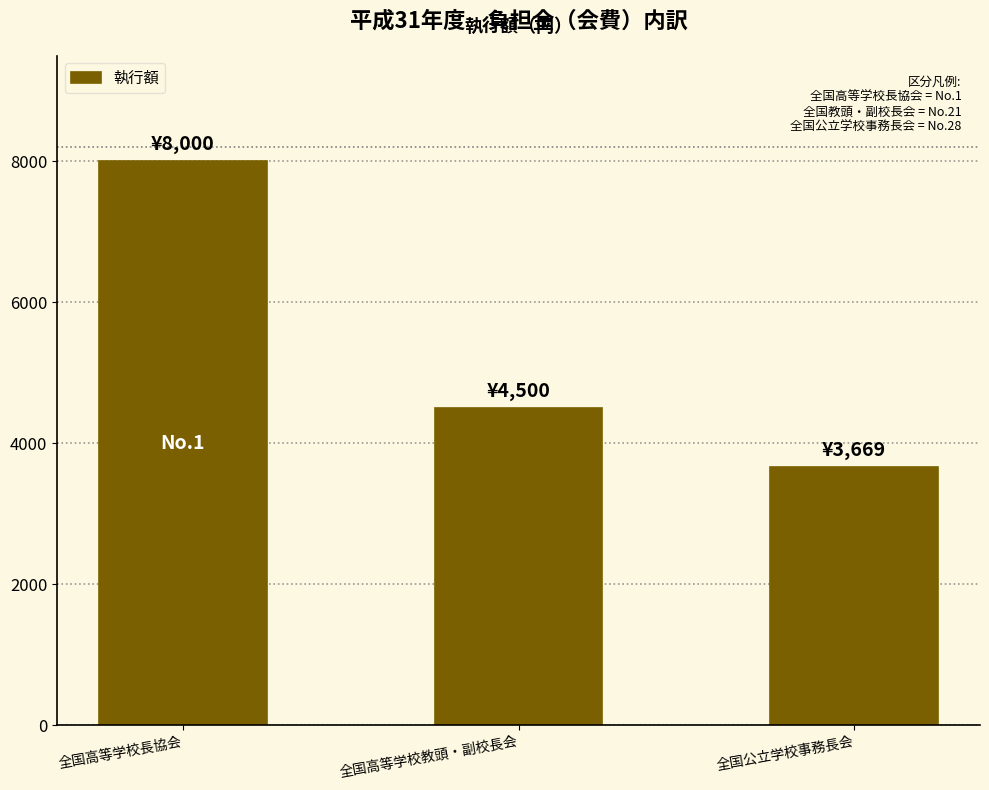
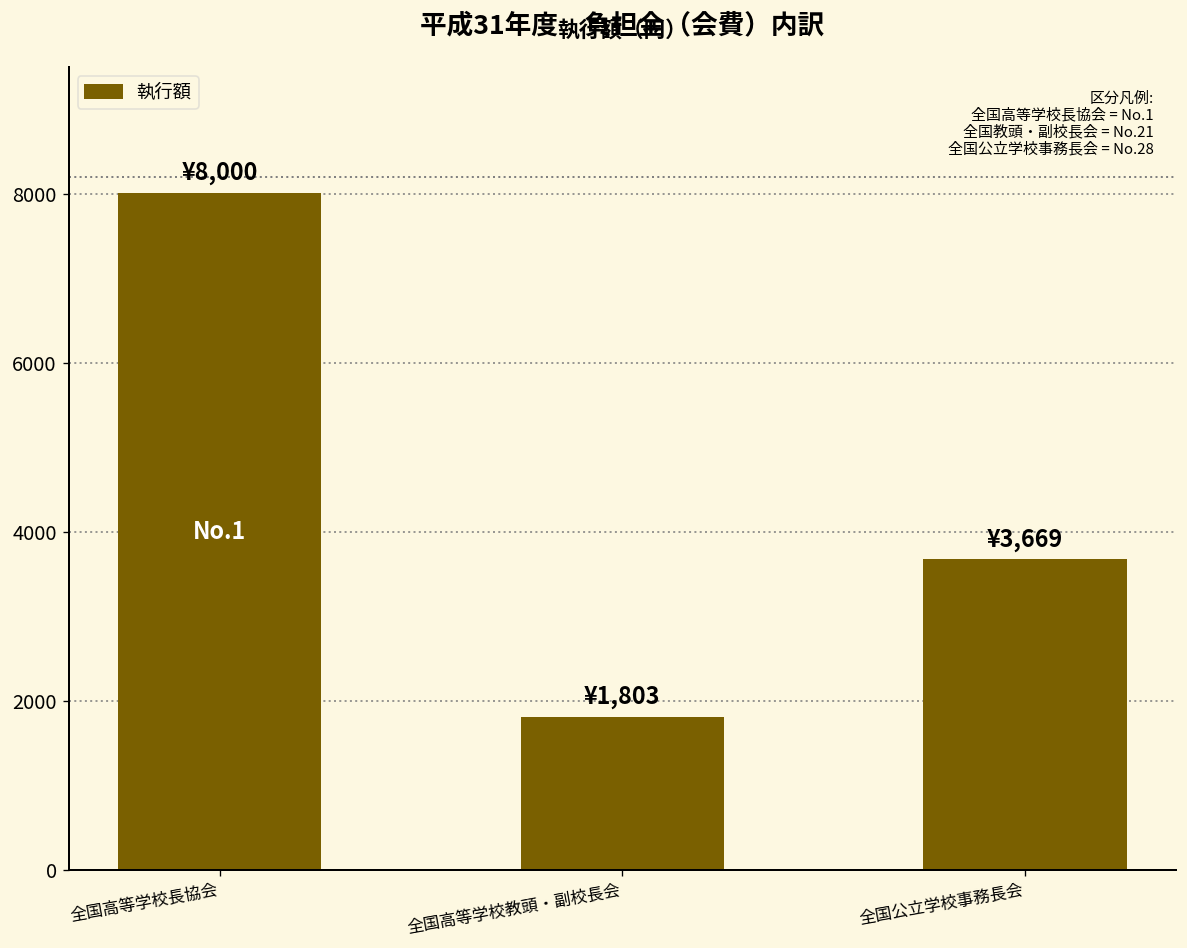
全国高等学校教頭・副校長会: ¥4,500 -> ¥1,803
